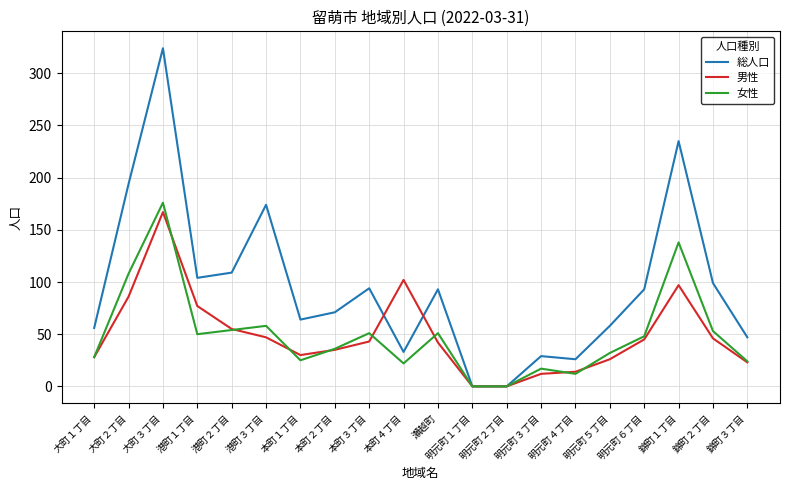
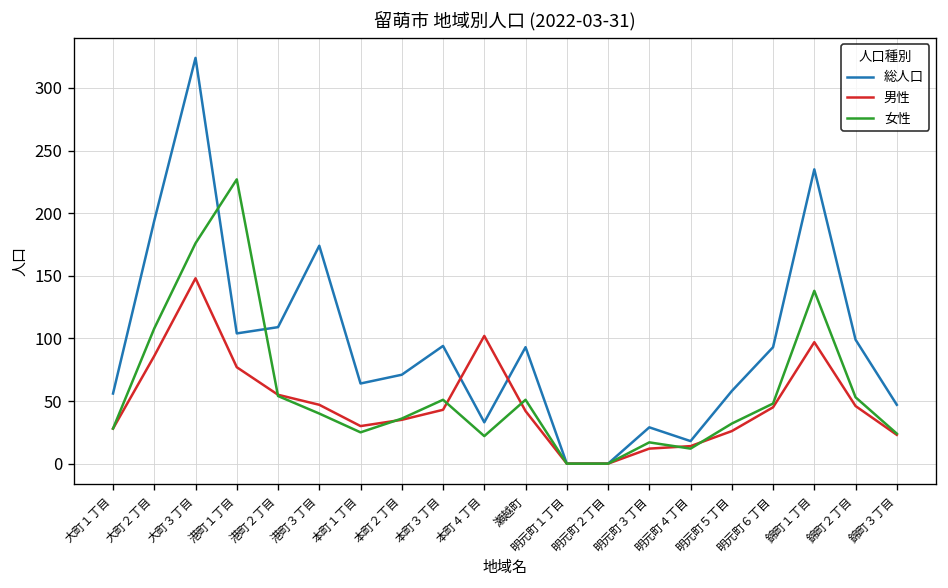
男性, 大町３丁目: 167 -> 148
女性, 港町１丁目: 50 -> 227
女性, 港町３丁目: 58 -> 40
総人口, 明元町４丁目: 26 -> 18
